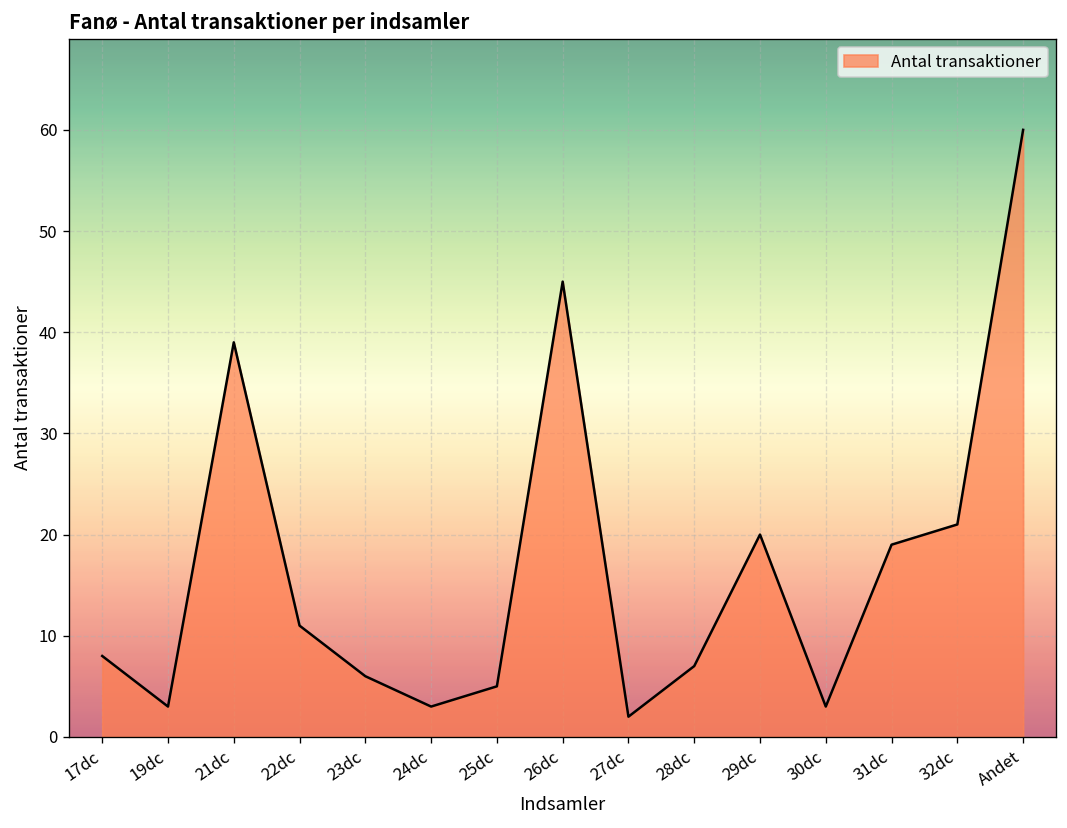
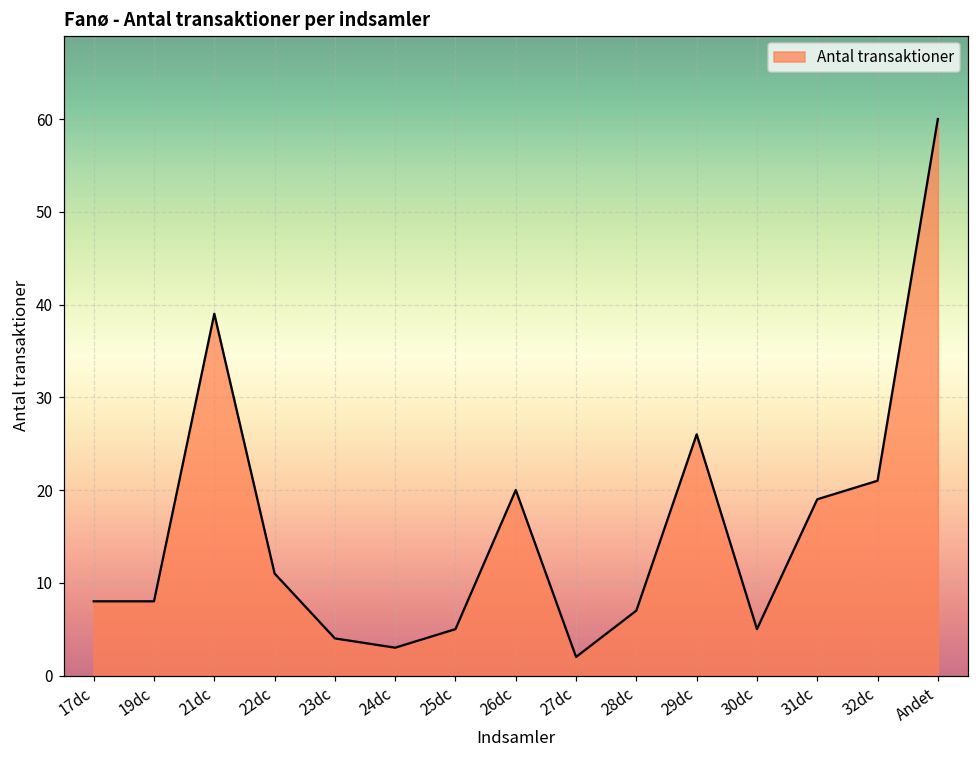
19dc: 3 -> 8
23dc: 6 -> 4
26dc: 45 -> 20
29dc: 20 -> 26
30dc: 3 -> 5
